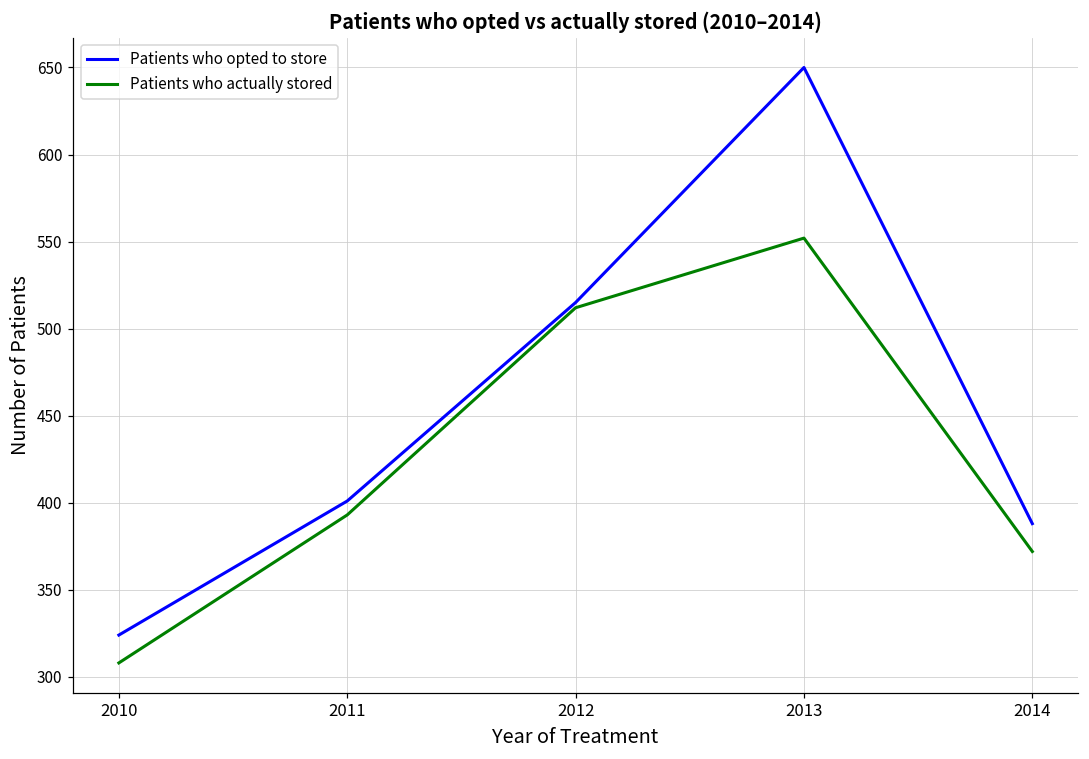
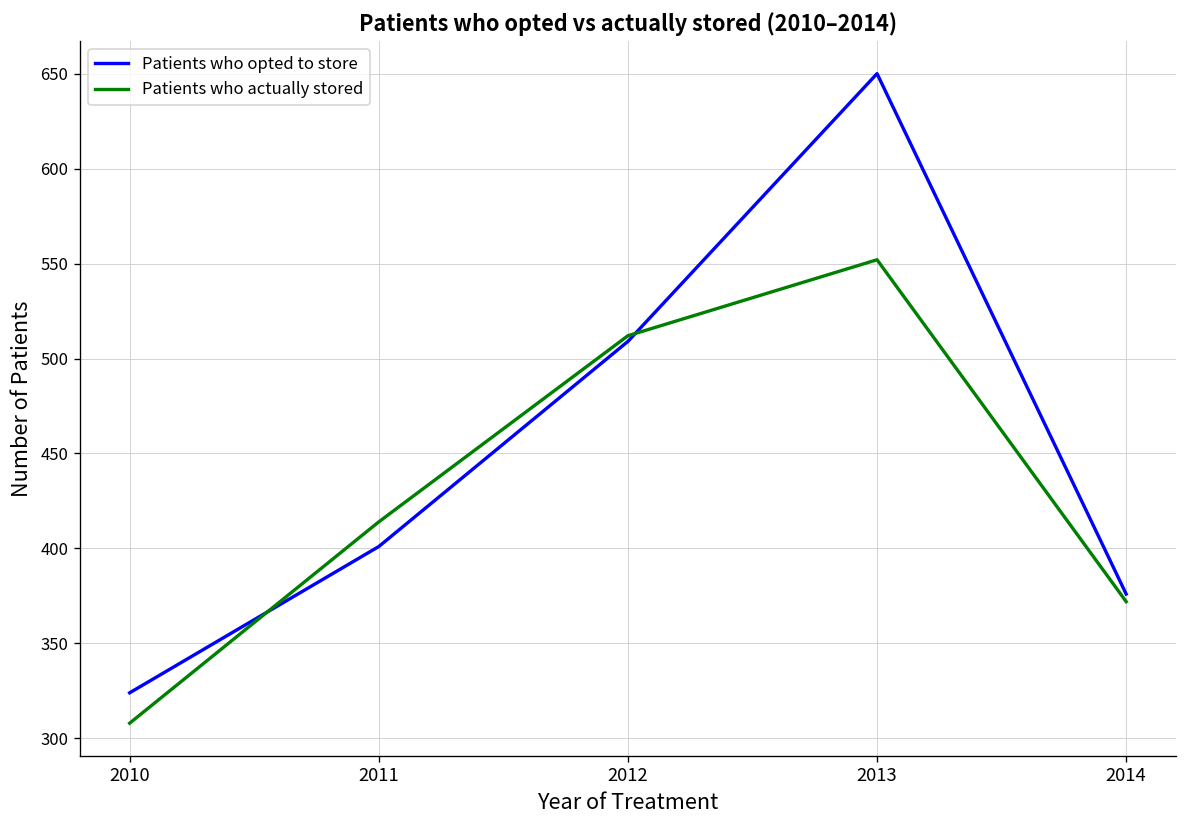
Patients who actually stored, 2011: 393 -> 414
Patients who opted to store, 2012: 515 -> 509
Patients who opted to store, 2014: 388 -> 376
